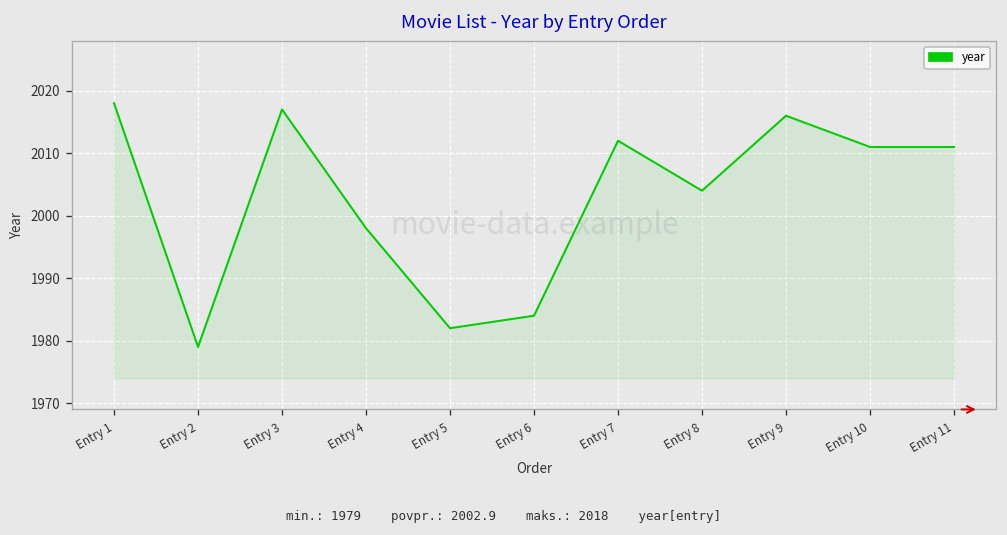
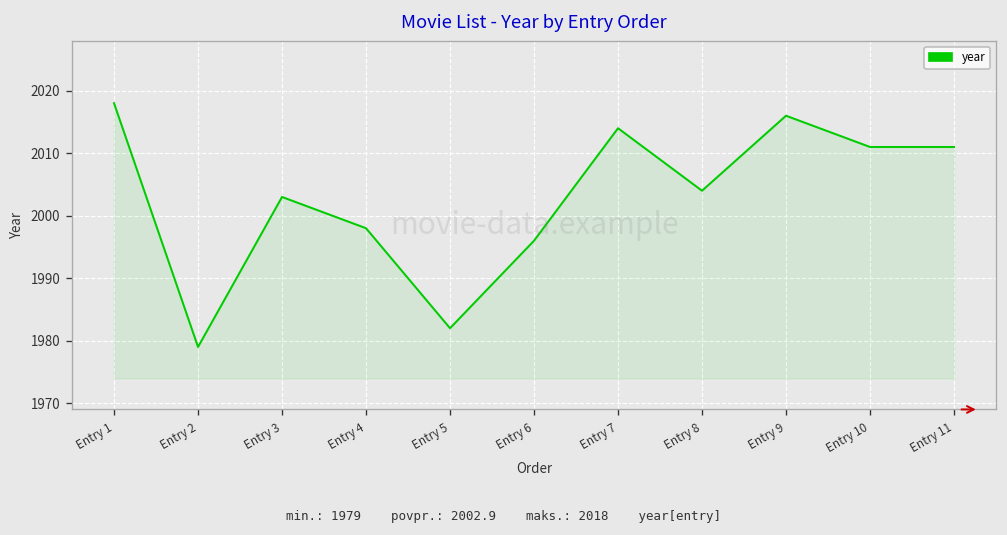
Entry 3: 2017 -> 2003
Entry 6: 1984 -> 1996
Entry 7: 2012 -> 2014
